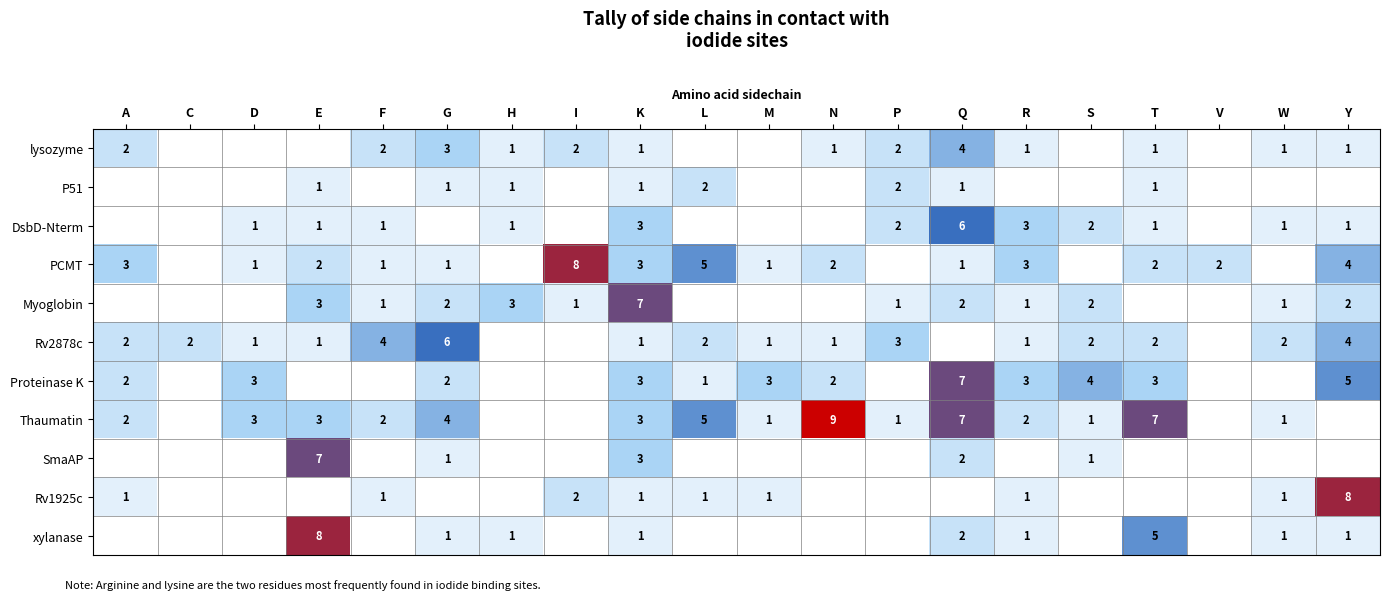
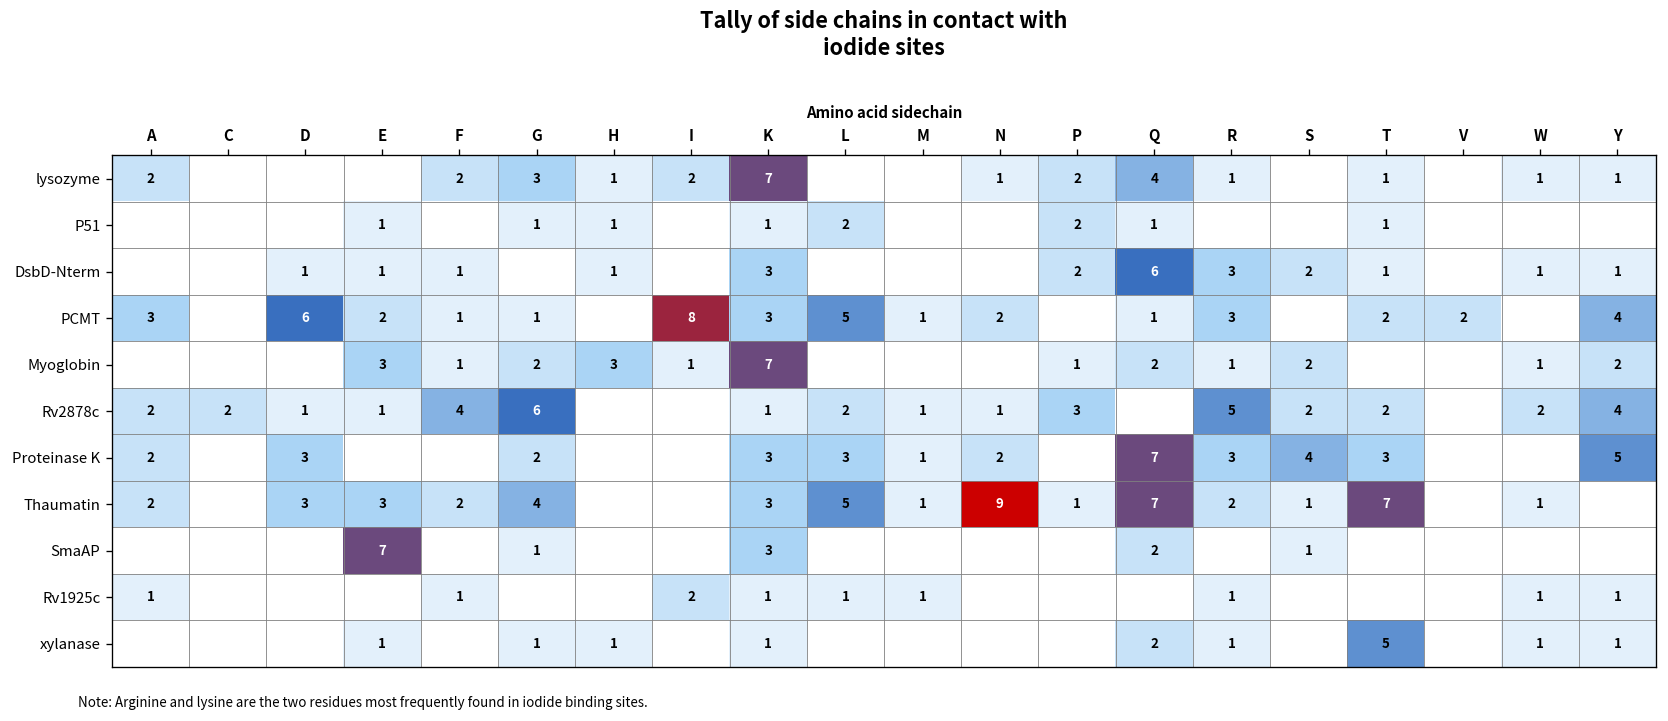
lysozyme, K: 1 -> 7
PCMT, D: 1 -> 6
Rv2878c, R: 1 -> 5
Proteinase K, L: 1 -> 3
Proteinase K, M: 3 -> 1
Rv1925c, Y: 8 -> 1
xylanase, E: 8 -> 1
